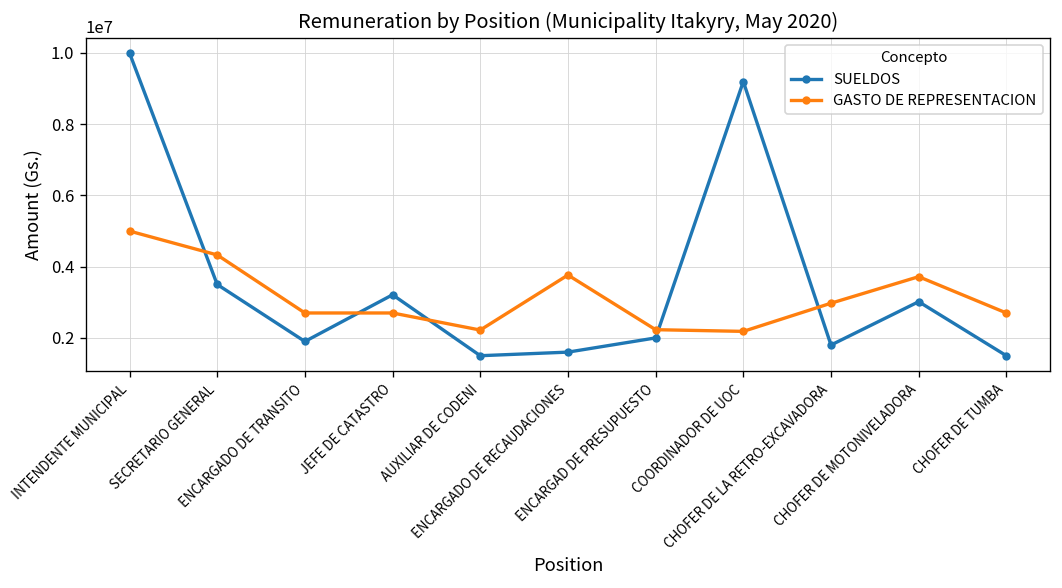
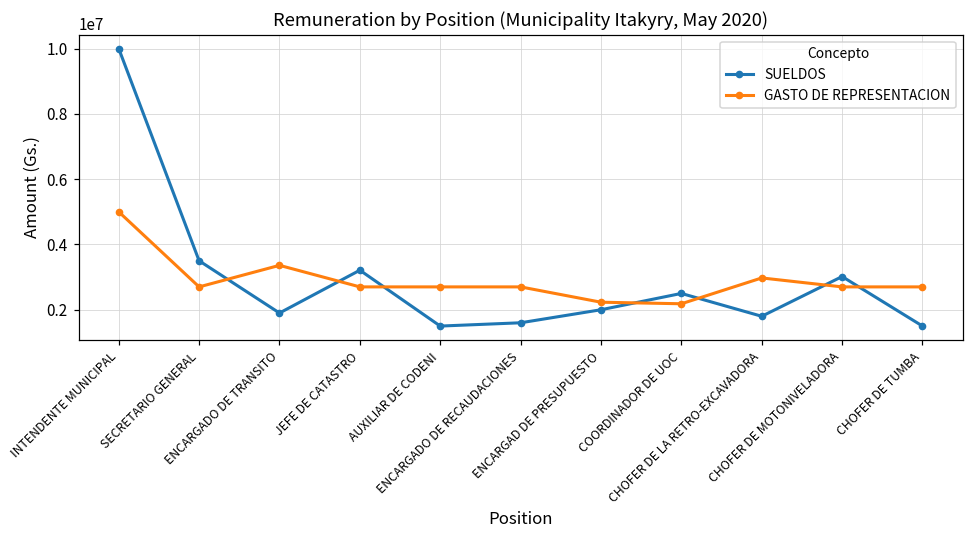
GASTO DE REPRESENTACION, SECRETARIO GENERAL: 4300000 -> 2700000
GASTO DE REPRESENTACION, ENCARGADO DE TRANSITO: 2700000 -> 3400000
GASTO DE REPRESENTACION, AUXILIAR DE CODENI: 2200000 -> 2700000
GASTO DE REPRESENTACION, ENCARGADO DE RECAUDACIONES: 3800000 -> 2700000
SUELDOS, COORDINADOR DE UOC: 9200000 -> 2500000
GASTO DE REPRESENTACION, CHOFER DE MOTONIVELADORA: 3700000 -> 2700000
